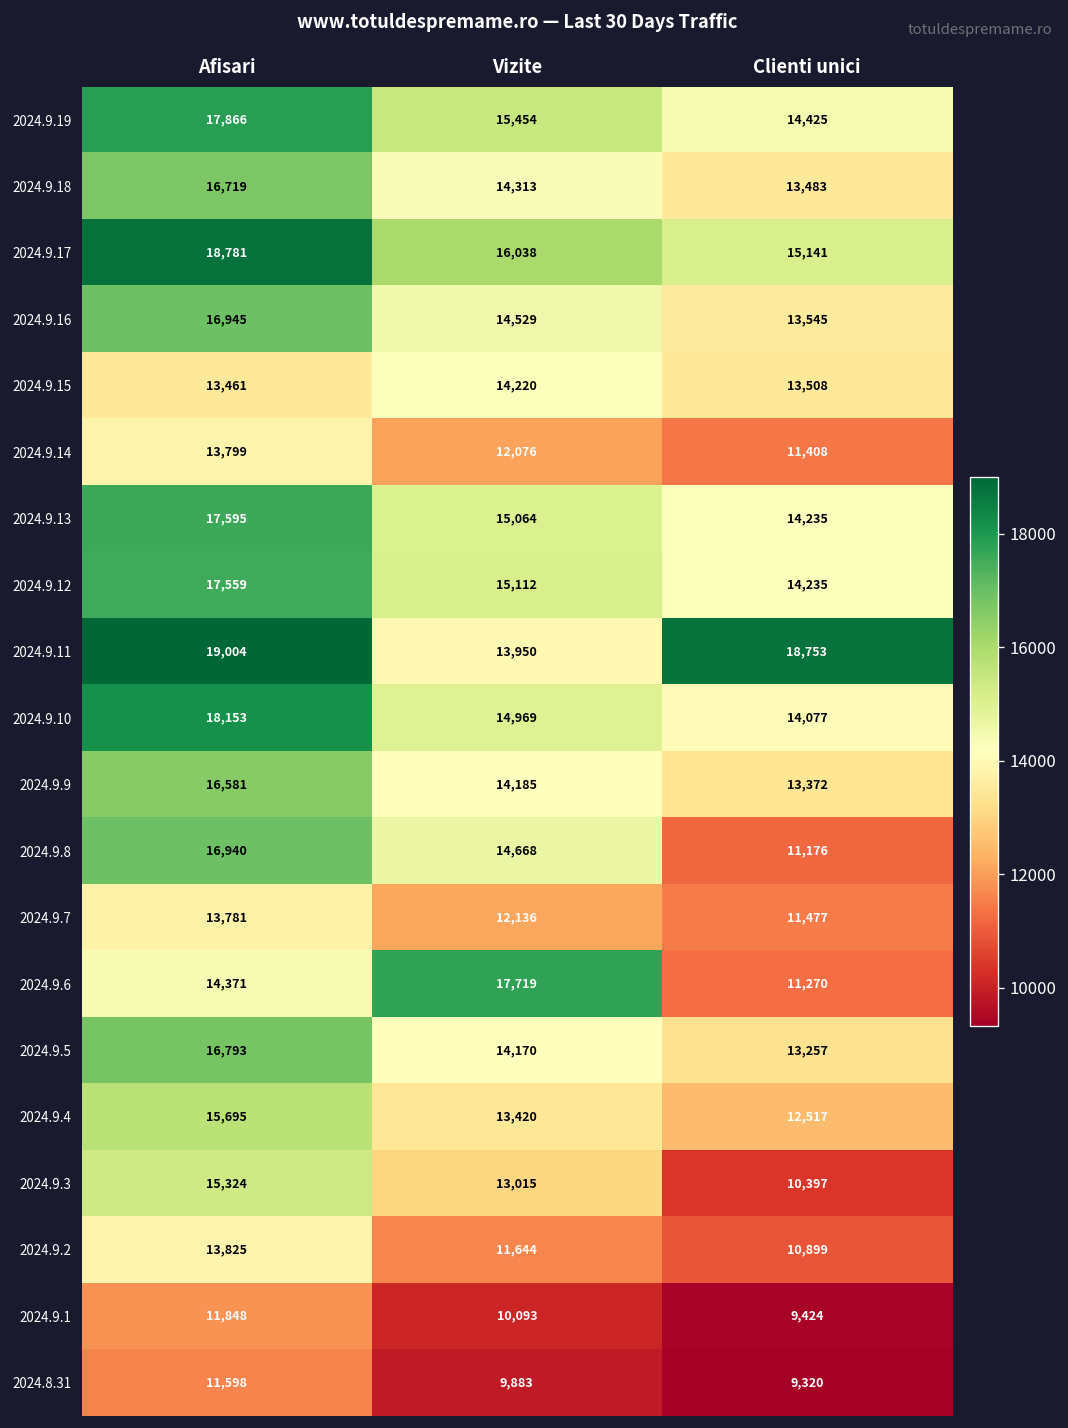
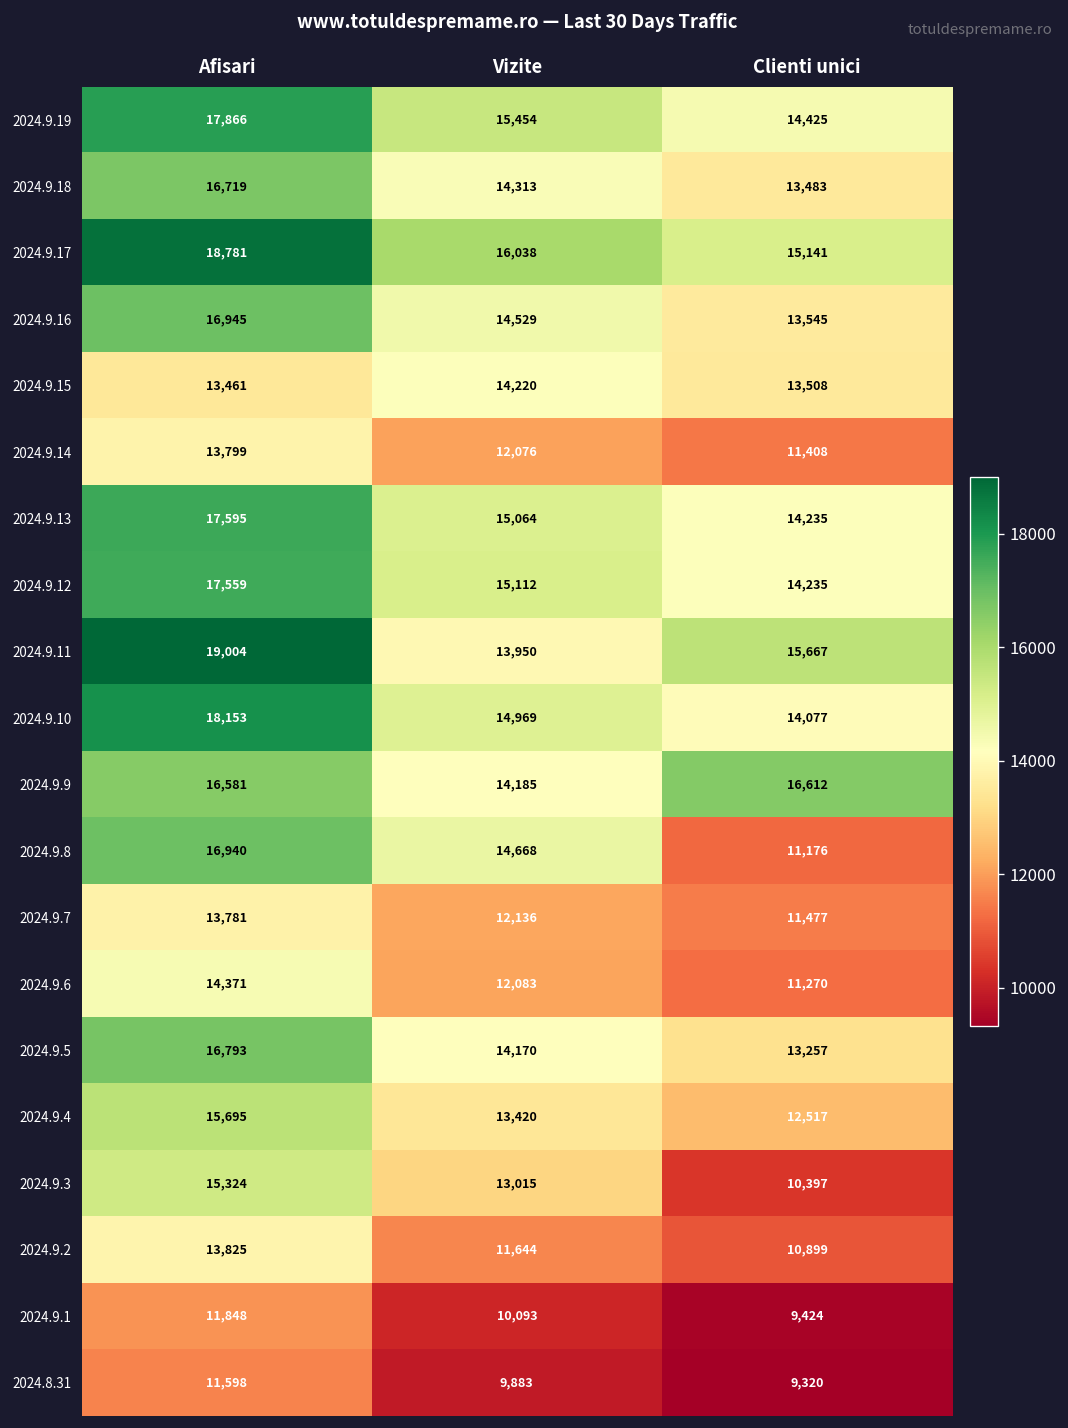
2024.9.11, Clienti unici: 18,753 -> 15,667
2024.9.9, Clienti unici: 13,372 -> 16,612
2024.9.6, Vizite: 17,719 -> 12,083
